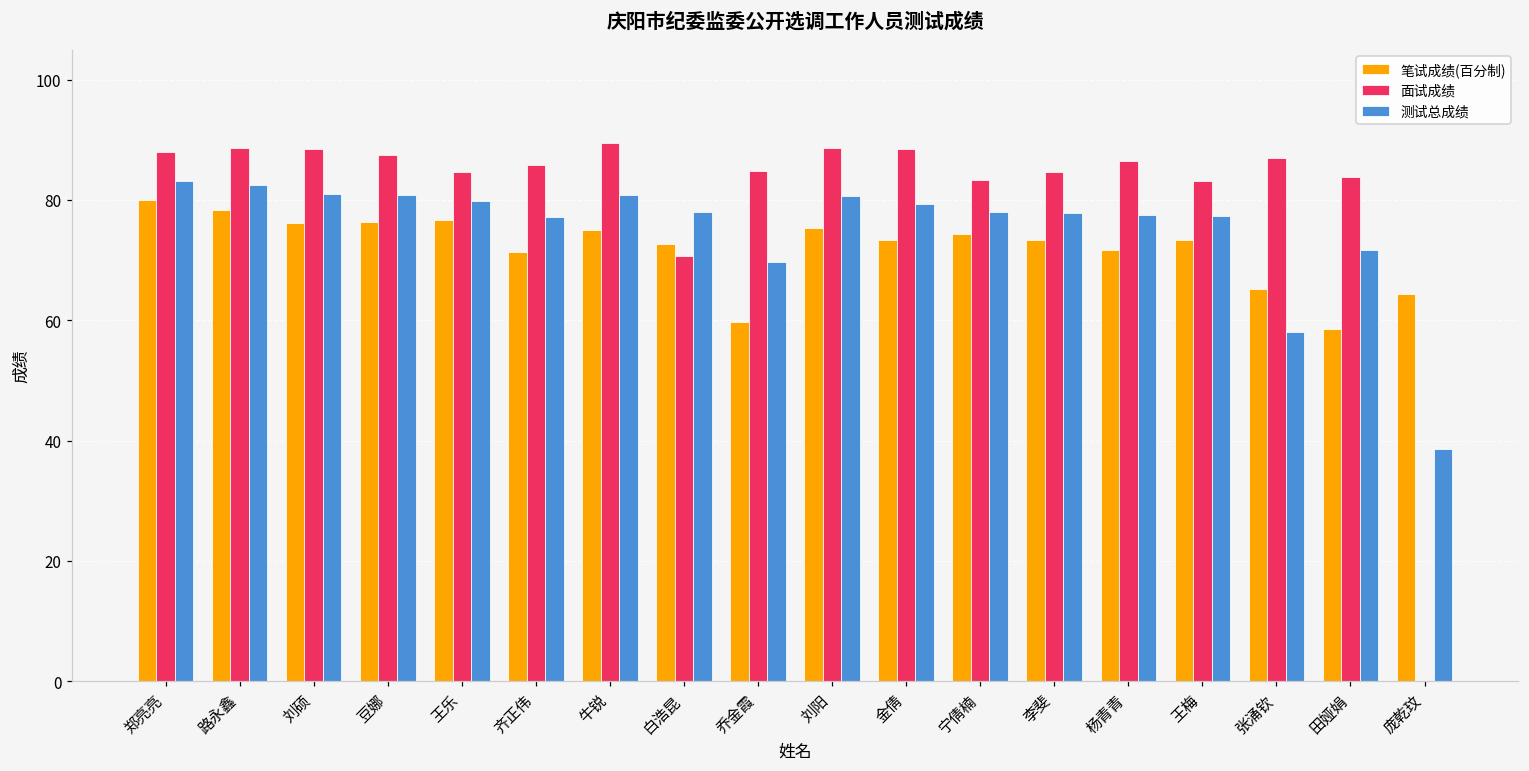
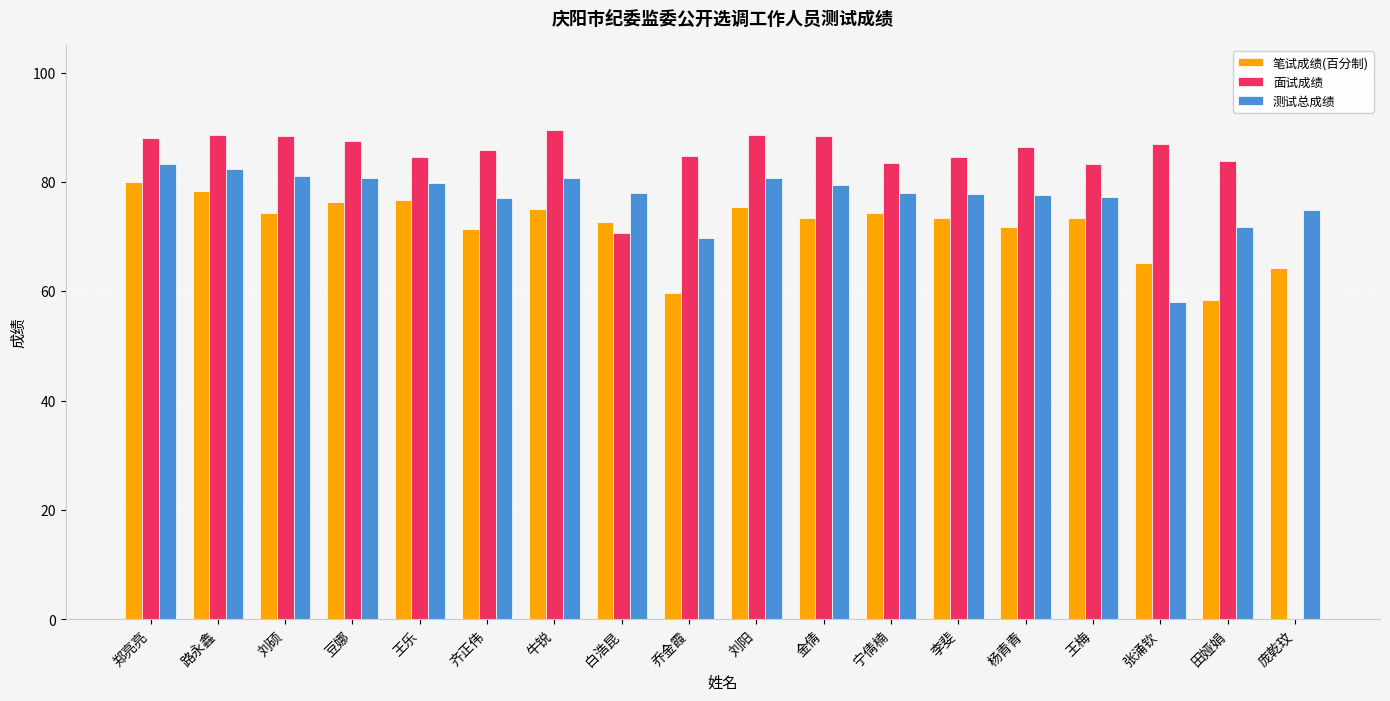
笔试成绩(百分制), 刘硕: 76 -> 74
测试总成绩, 庞乾玟: 39 -> 75
